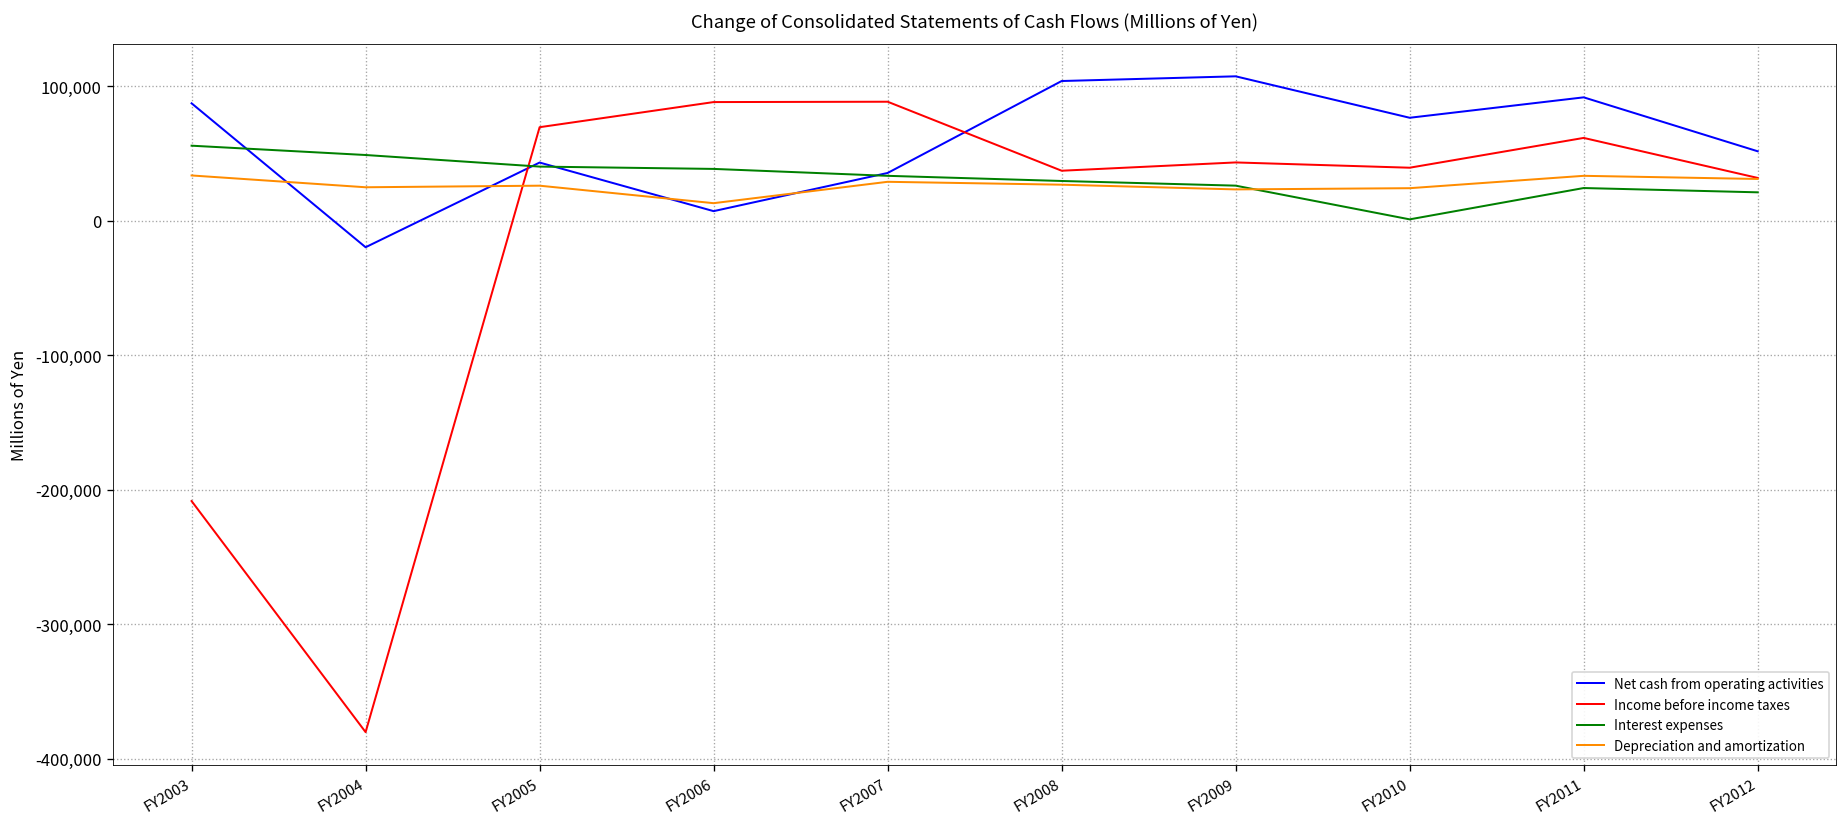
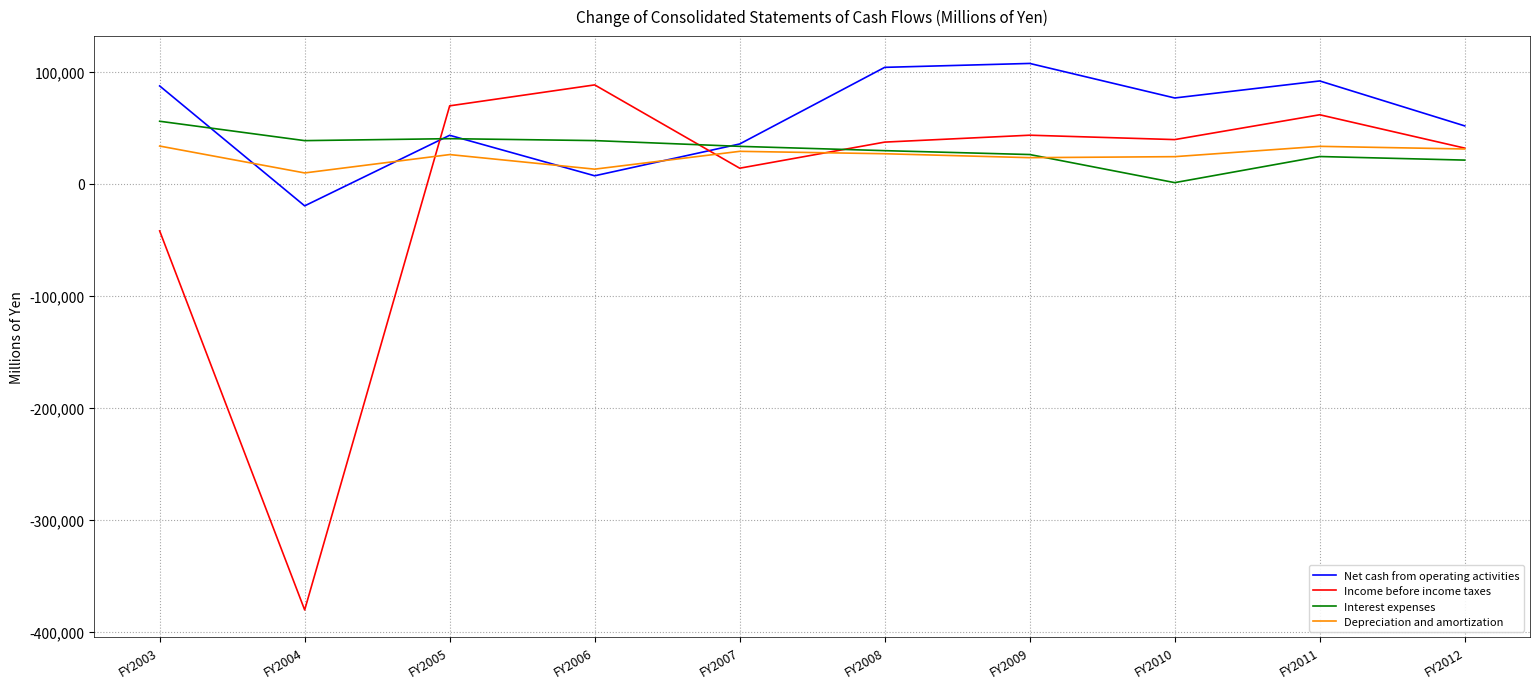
Income before income taxes, FY2003: -208,000 -> -42,000
Interest expenses, FY2004: 49,000 -> 38,000
Depreciation and amortization, FY2004: 25,000 -> 10,000
Income before income taxes, FY2007: 88,000 -> 14,000
